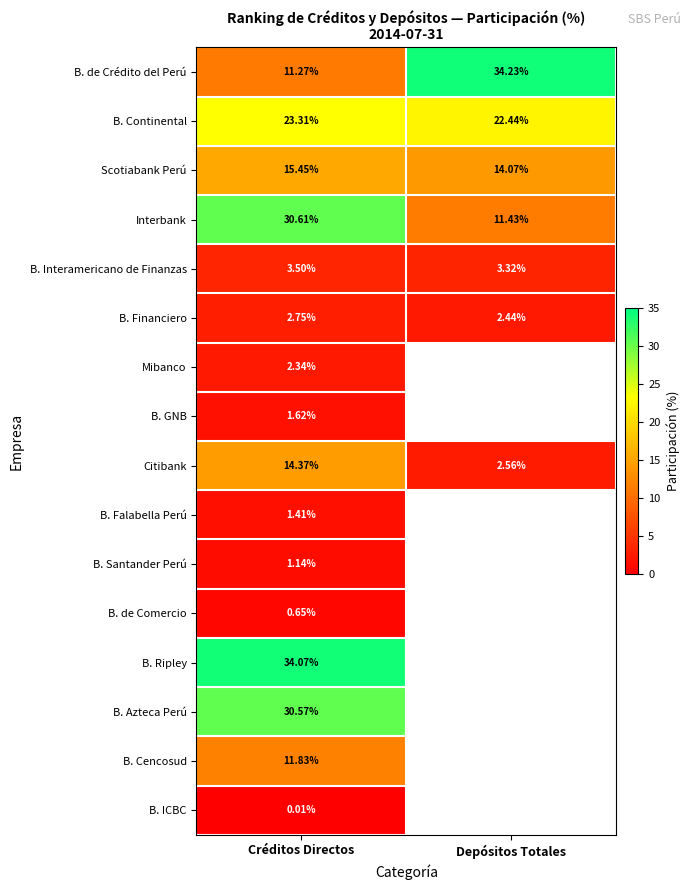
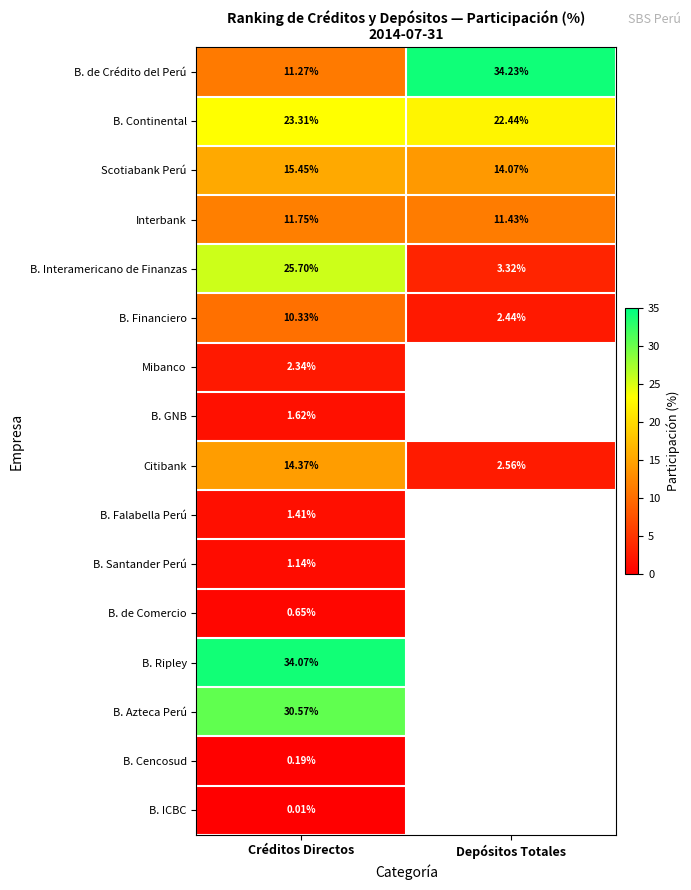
Interbank, Créditos Directos: 30.61% -> 11.75%
B. Interamericano de Finanzas, Créditos Directos: 3.50% -> 25.70%
B. Financiero, Créditos Directos: 2.75% -> 10.33%
B. Cencosud, Créditos Directos: 11.83% -> 0.19%
